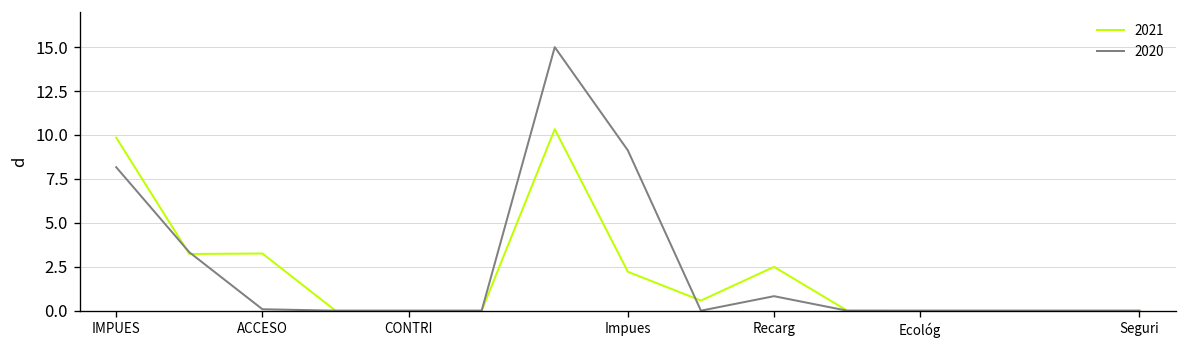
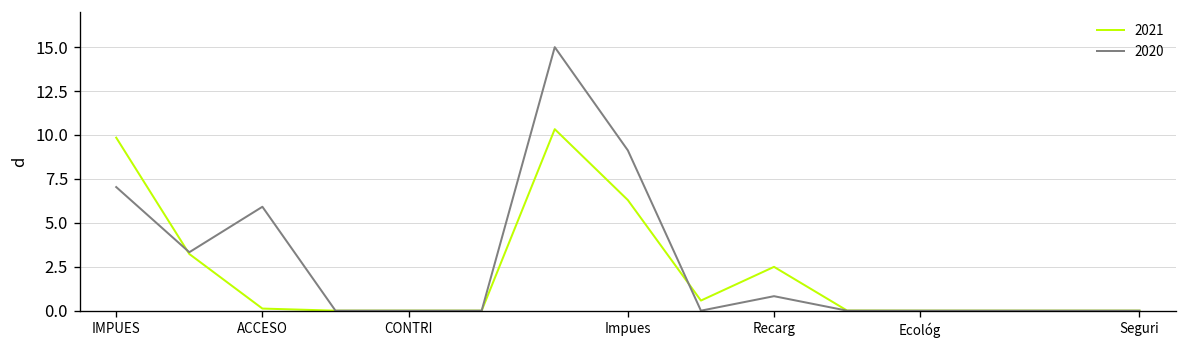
2020, IMPUES: 8.2 -> 7.0
2021, ACCESO: 3.3 -> 0.1
2020, ACCESO: 0.1 -> 5.9
2021, Impues: 2.2 -> 6.3
